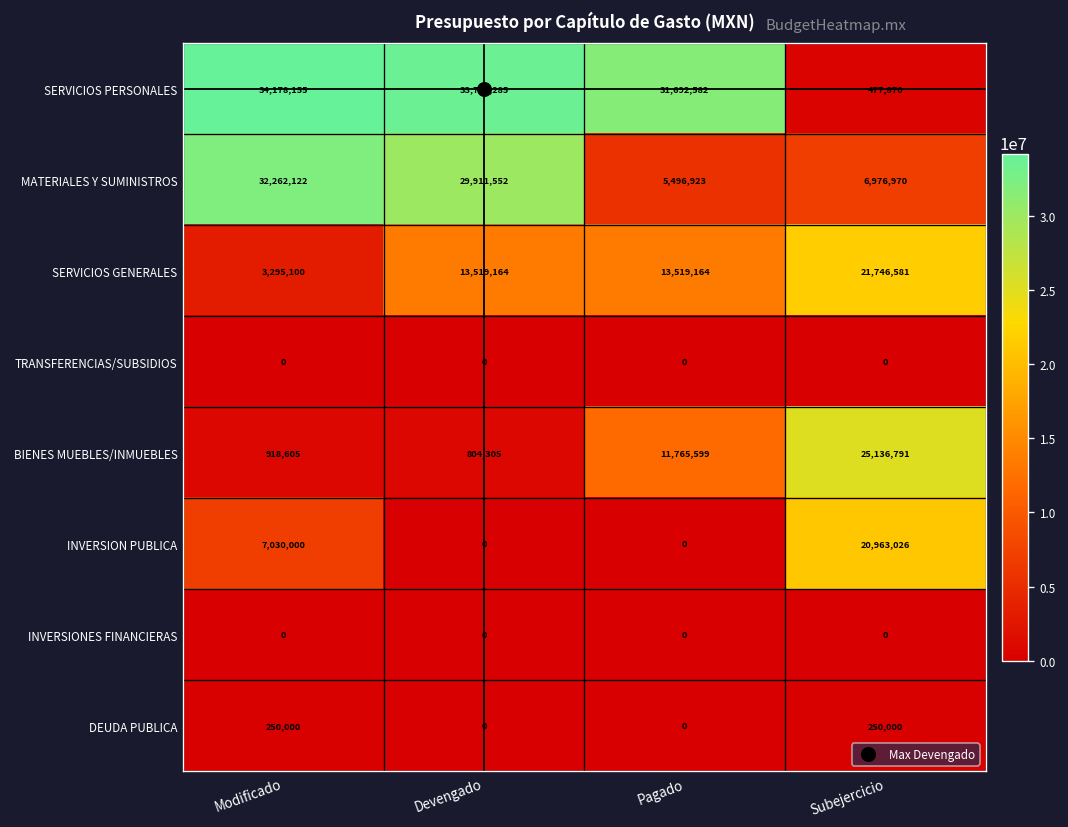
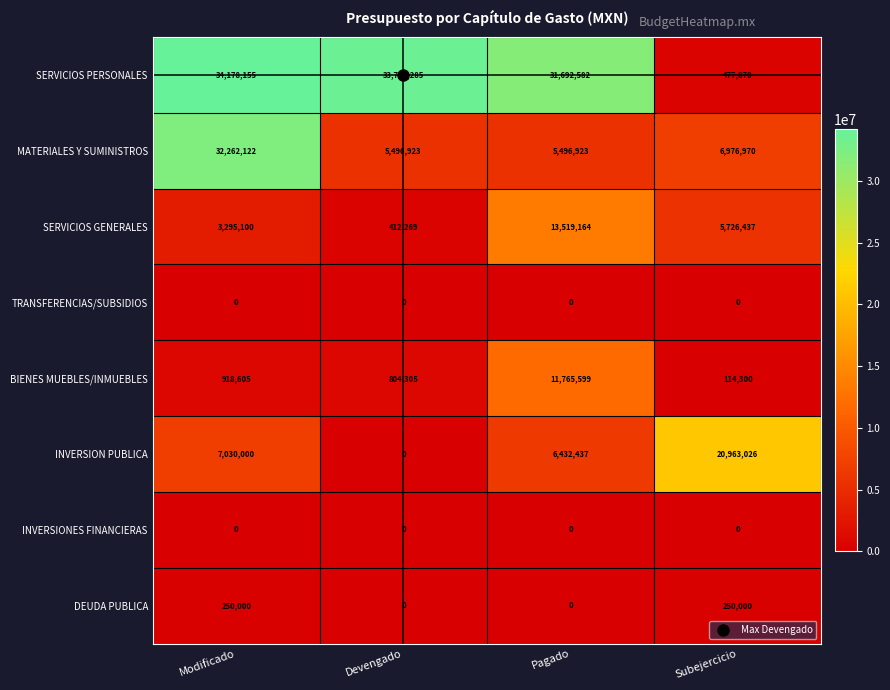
MATERIALES Y SUMINISTROS, Devengado: 29,911,552 -> 5,496,923
SERVICIOS GENERALES, Devengado: 13,519,164 -> 412,269
SERVICIOS GENERALES, Subejercicio: 21,746,581 -> 5,726,437
BIENES MUEBLES/INMUEBLES, Subejercicio: 25,136,791 -> 114,300
INVERSION PUBLICA, Pagado: 0 -> 6,432,437
